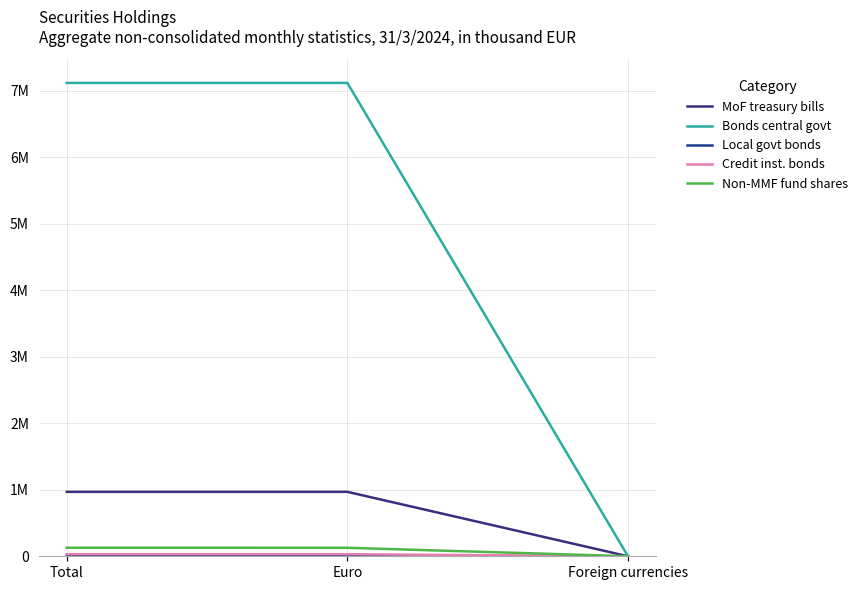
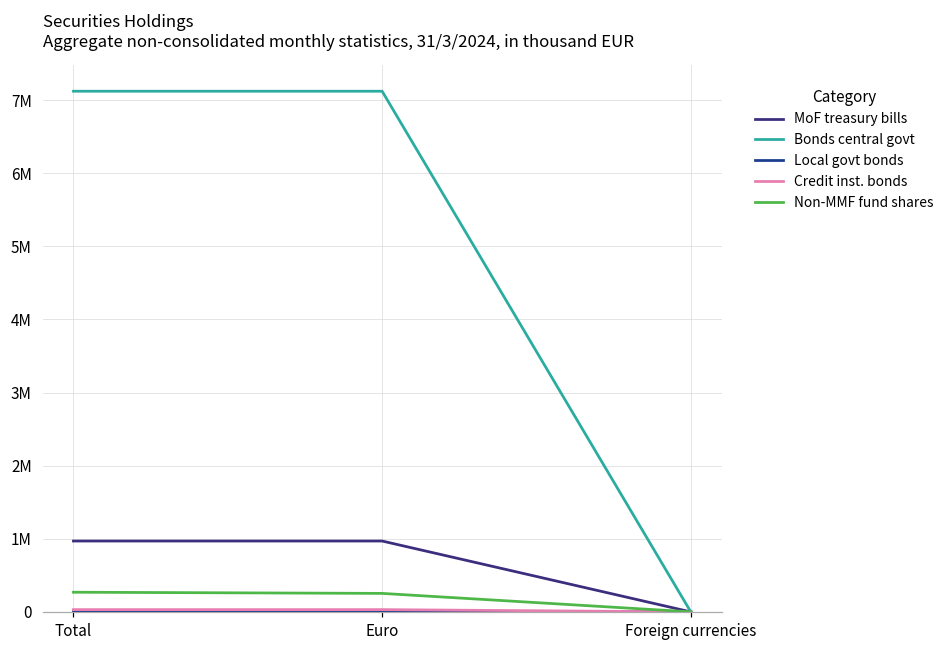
Non-MMF fund shares, Total: 100000 -> 300000
Non-MMF fund shares, Euro: 100000 -> 300000
